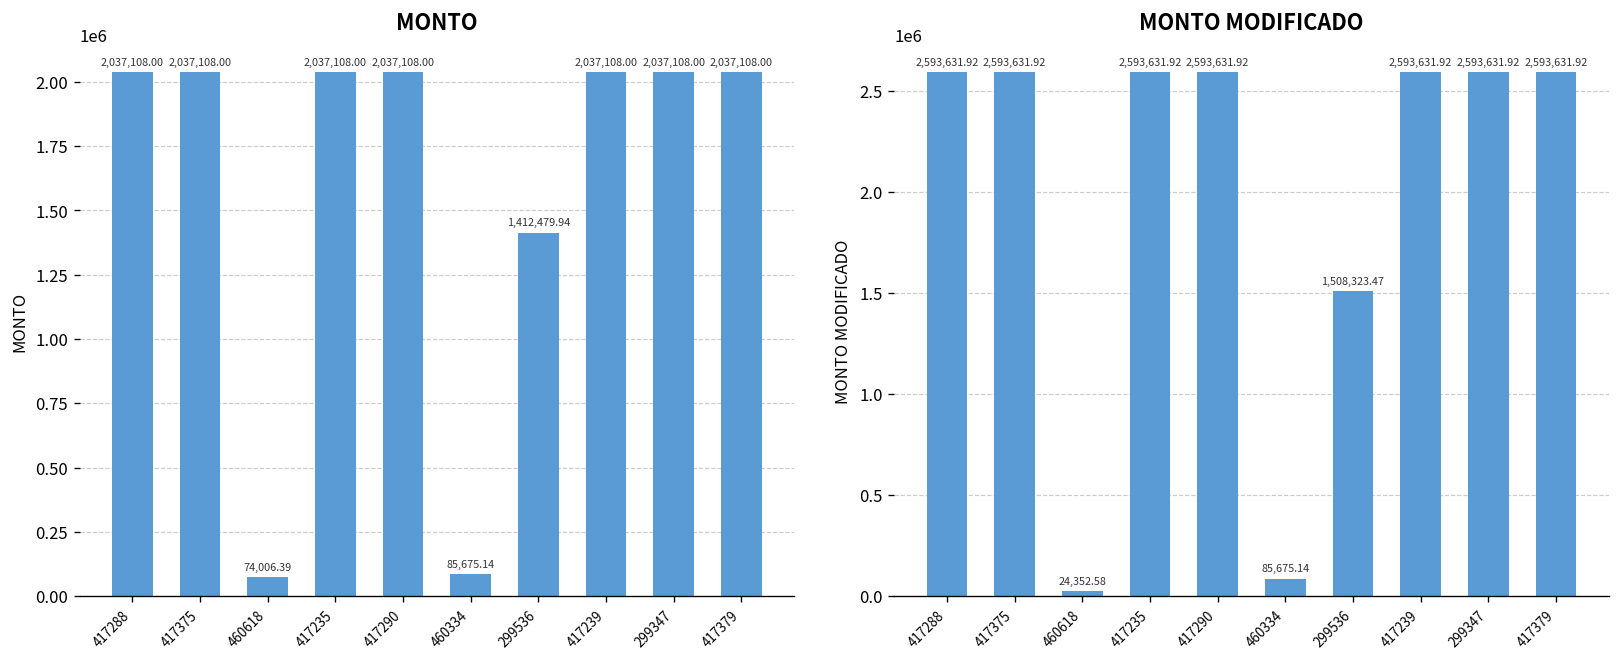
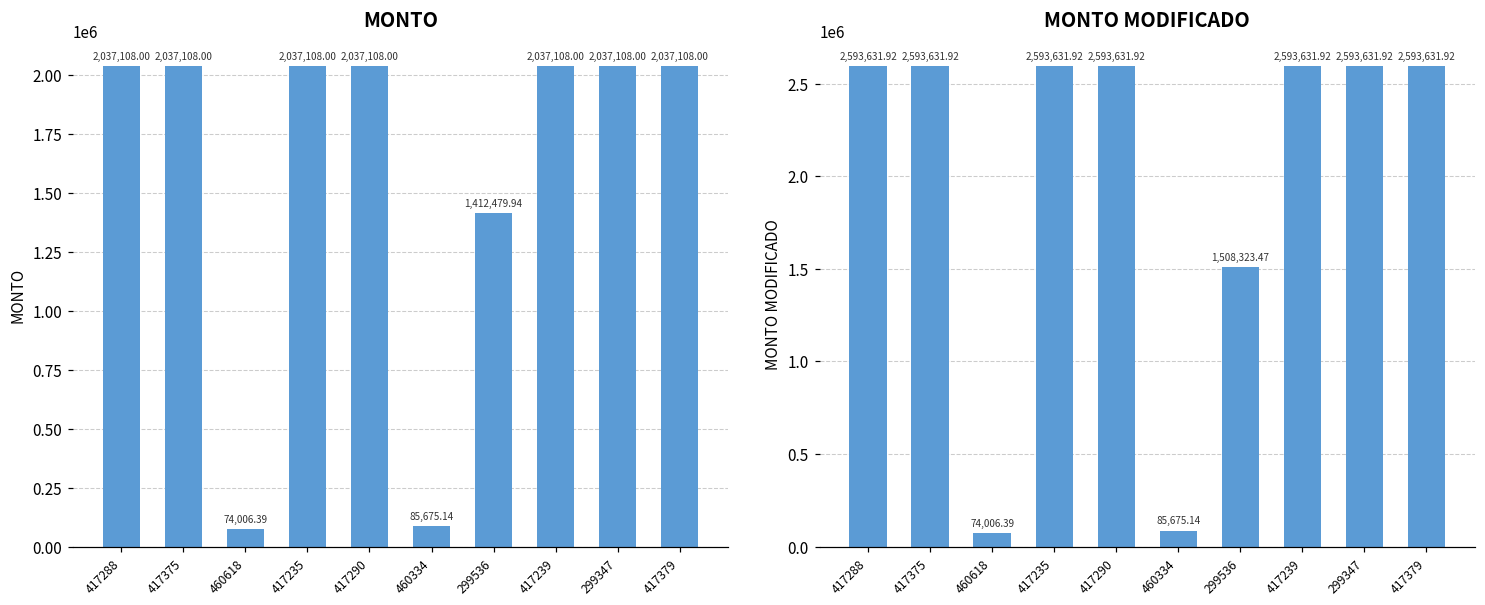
MONTO MODIFICADO, 460618: 24,352.58 -> 74,006.39
